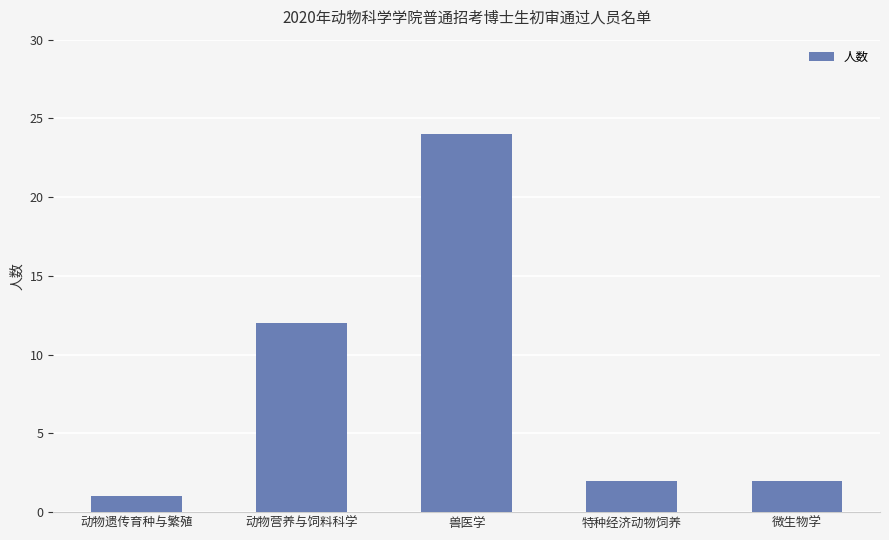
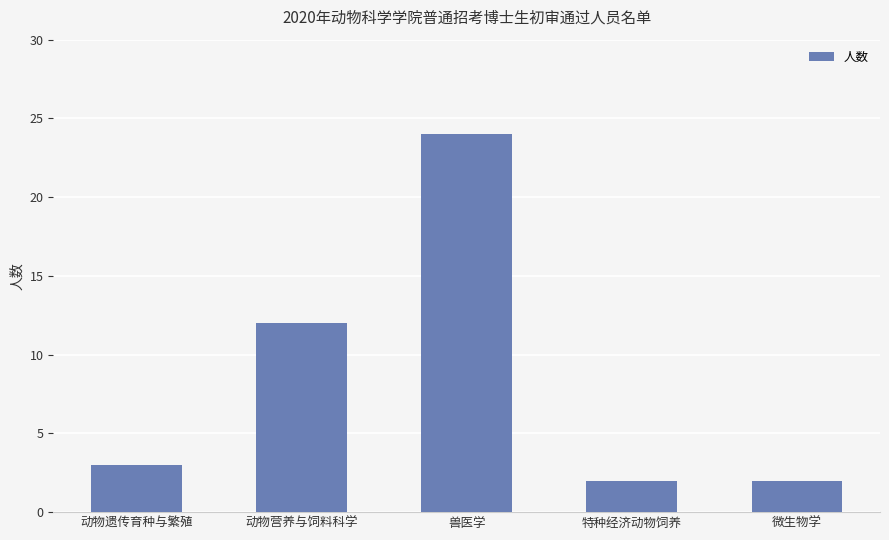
动物遗传育种与繁殖: 1 -> 3
